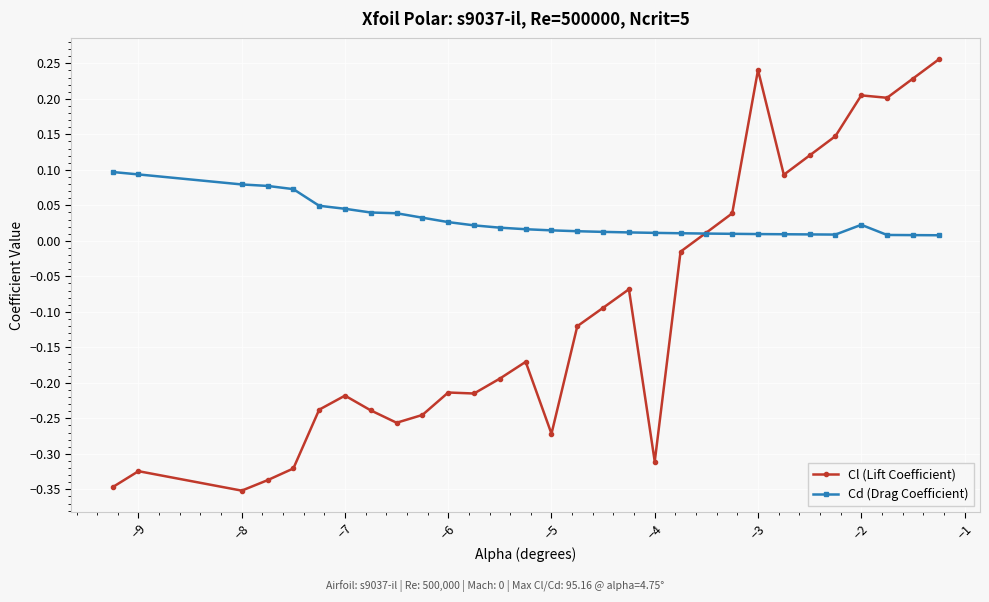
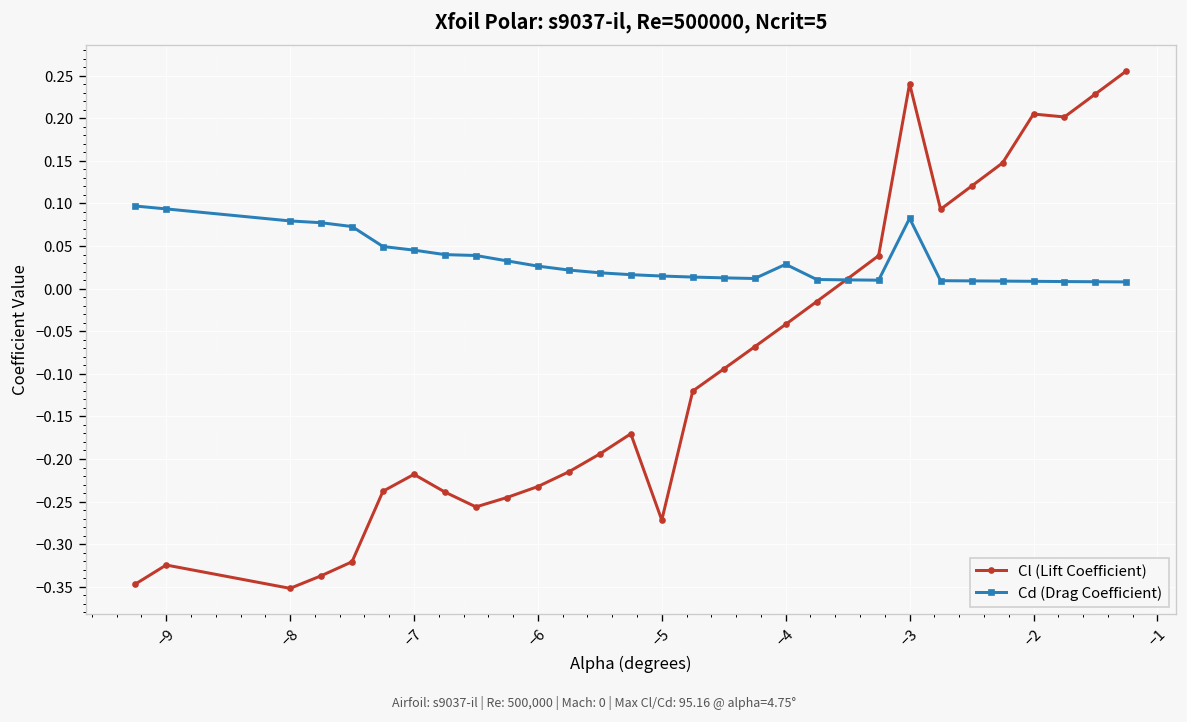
Cl (Lift Coefficient), −6: -0.21 -> -0.23
Cl (Lift Coefficient), −4: -0.31 -> -0.04
Cd (Drag Coefficient), −4: 0.01 -> 0.03
Cd (Drag Coefficient), −3: 0.01 -> 0.08
Cd (Drag Coefficient), −2: 0.02 -> 0.01
